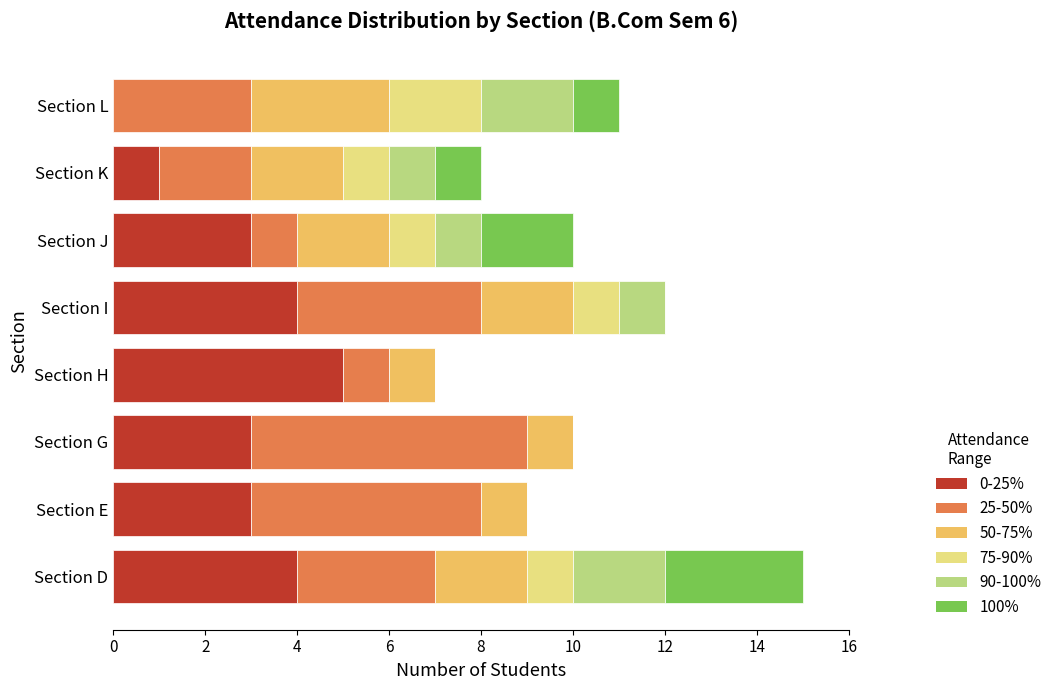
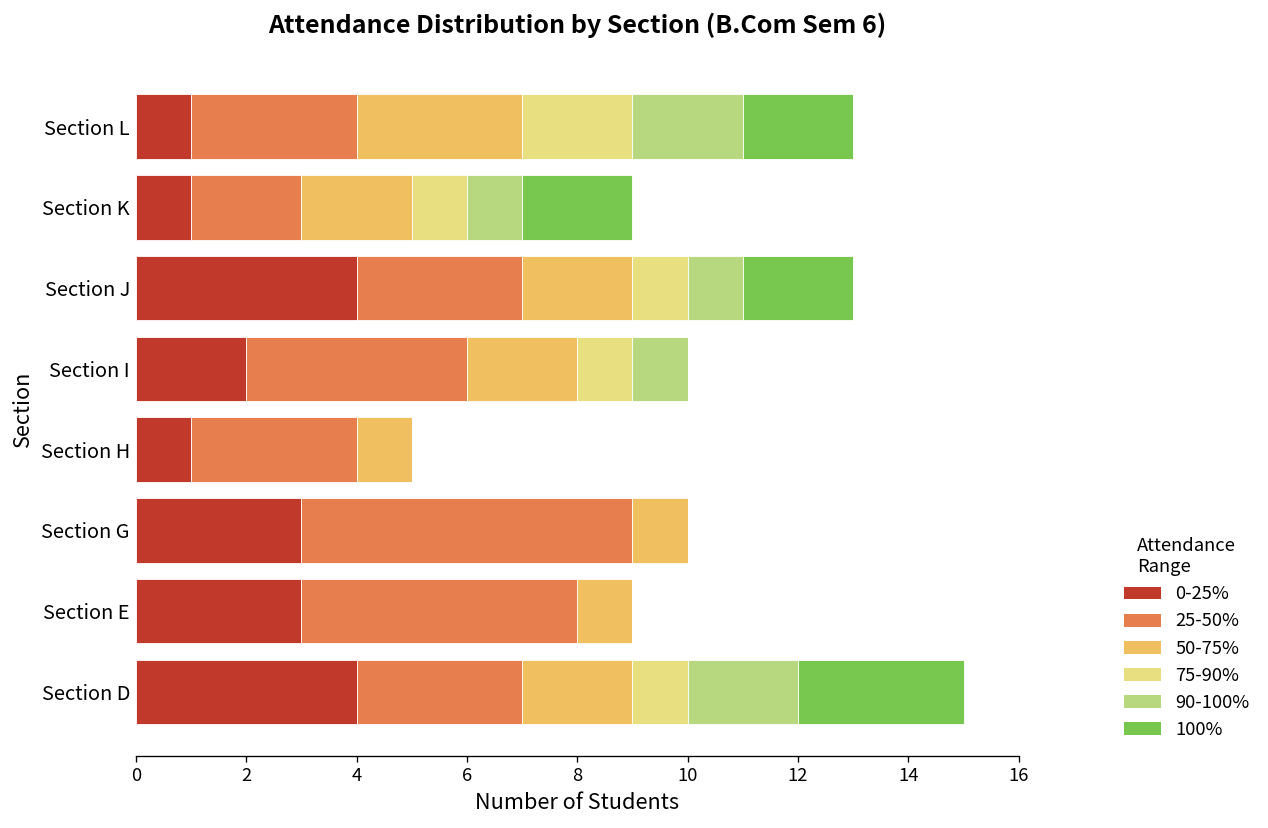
0-25%, Section L: 0 -> 1
100%, Section L: 1 -> 2
100%, Section K: 1 -> 2
0-25%, Section J: 3 -> 4
25-50%, Section J: 1 -> 3
0-25%, Section I: 4 -> 2
0-25%, Section H: 5 -> 1
25-50%, Section H: 1 -> 3
